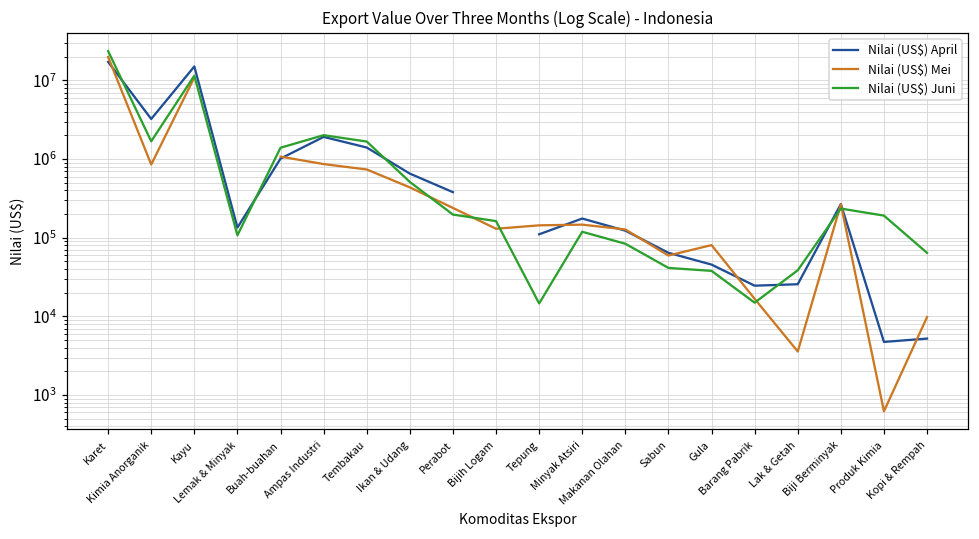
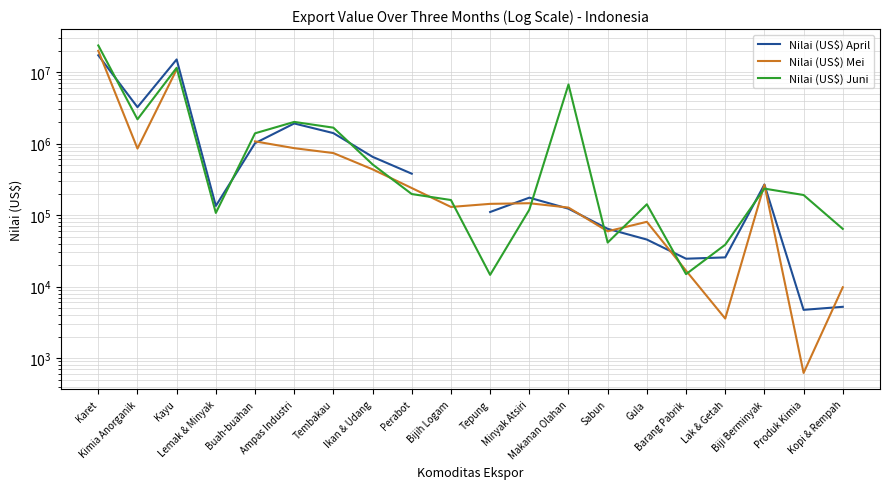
Nilai (US$) Juni, Kimia Anorganik: 1700000 -> 2200000
Nilai (US$) Juni, Makanan Olahan: 80000 -> 7000000
Nilai (US$) Juni, Gula: 40000 -> 140000
